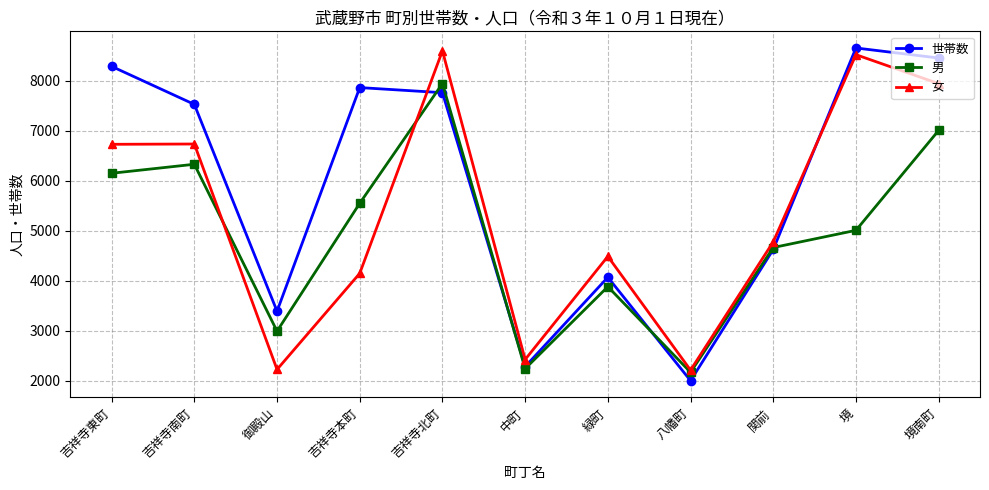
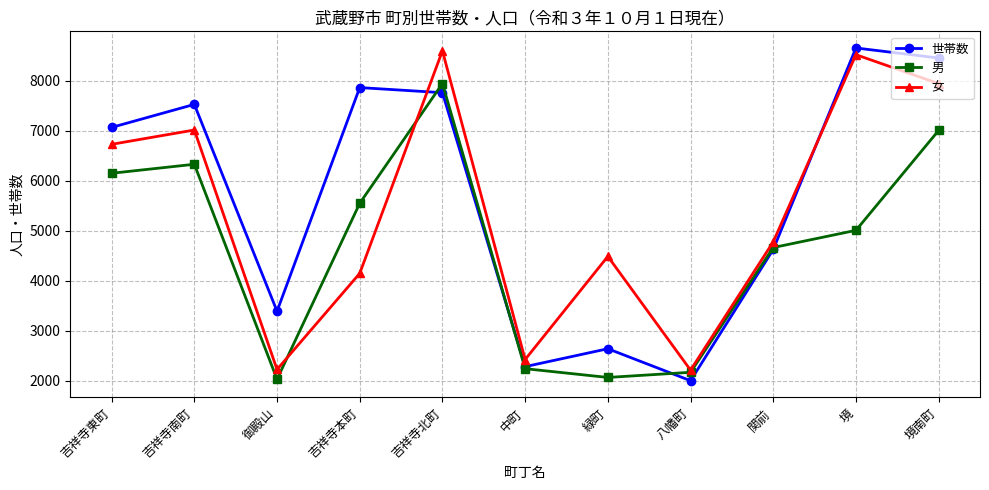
世帯数, 吉祥寺東町: 8300 -> 7100
女, 吉祥寺南町: 6700 -> 7000
男, 御殿山: 3000 -> 2000
世帯数, 緑町: 4100 -> 2600
男, 緑町: 3900 -> 2100
